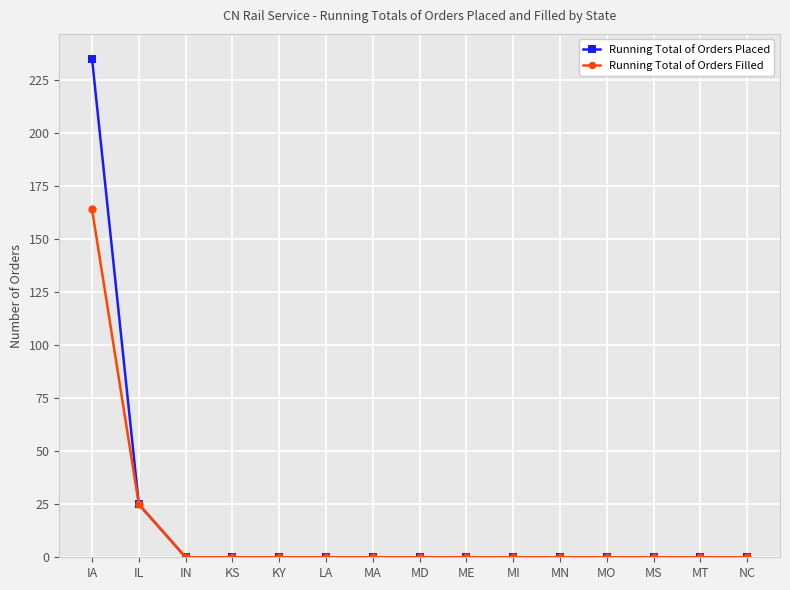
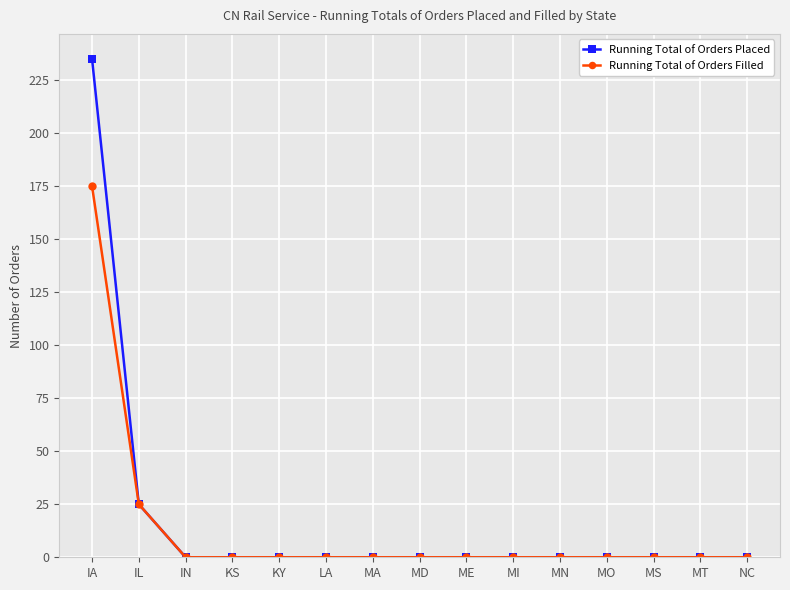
Running Total of Orders Filled, IA: 164 -> 175
